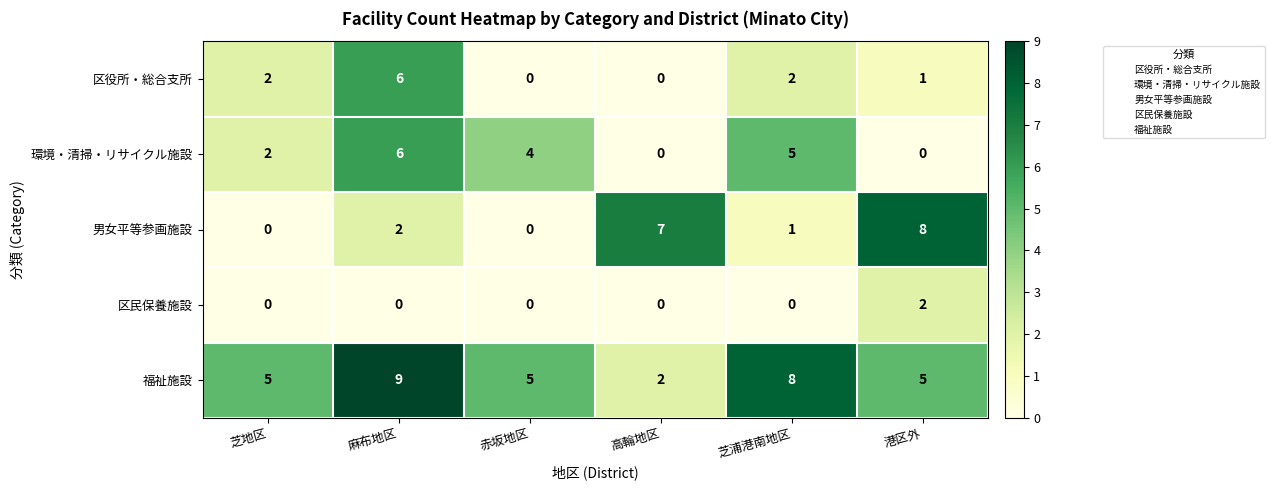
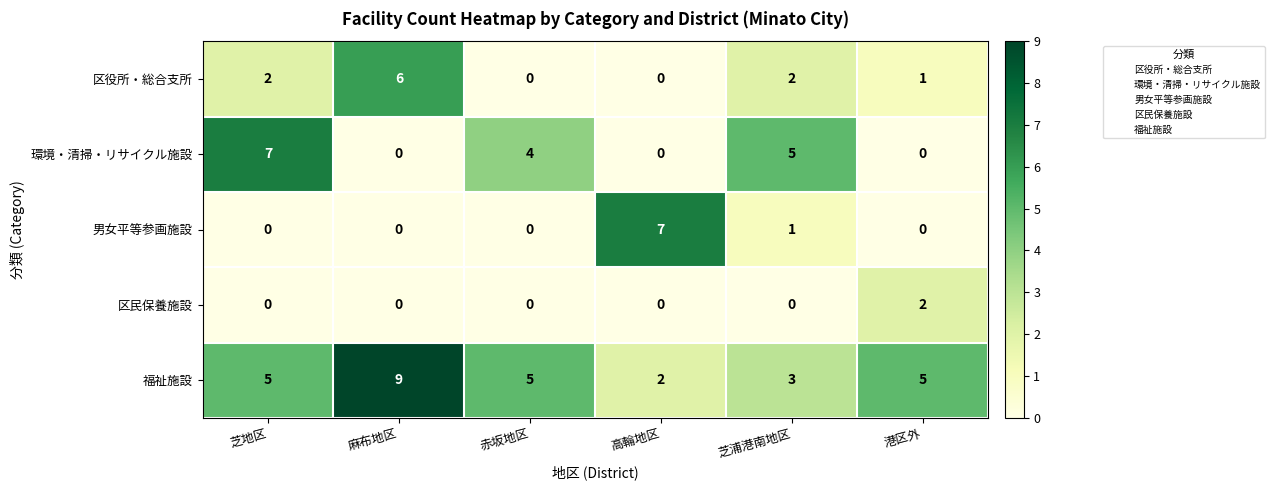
環境・清掃・リサイクル施設, 芝地区: 2 -> 7
環境・清掃・リサイクル施設, 麻布地区: 6 -> 0
男女平等参画施設, 麻布地区: 2 -> 0
男女平等参画施設, 港区外: 8 -> 0
福祉施設, 芝浦港南地区: 8 -> 3
